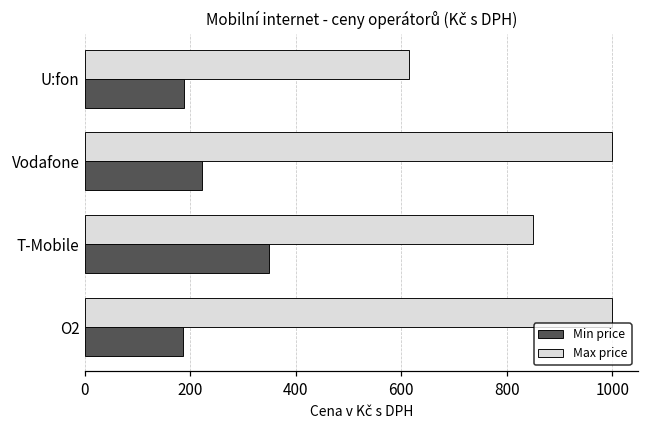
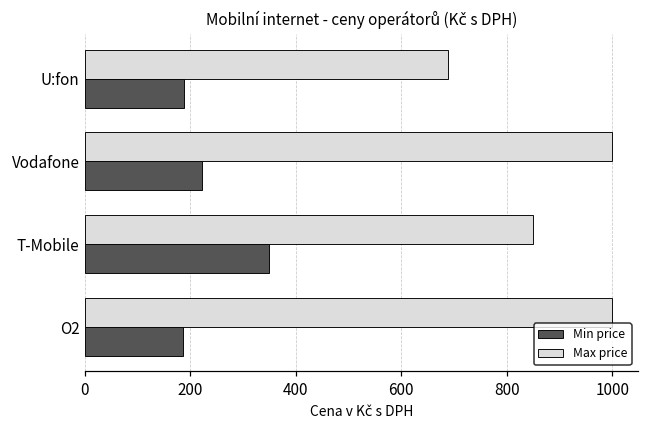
Max price, U:fon: 620 -> 690
